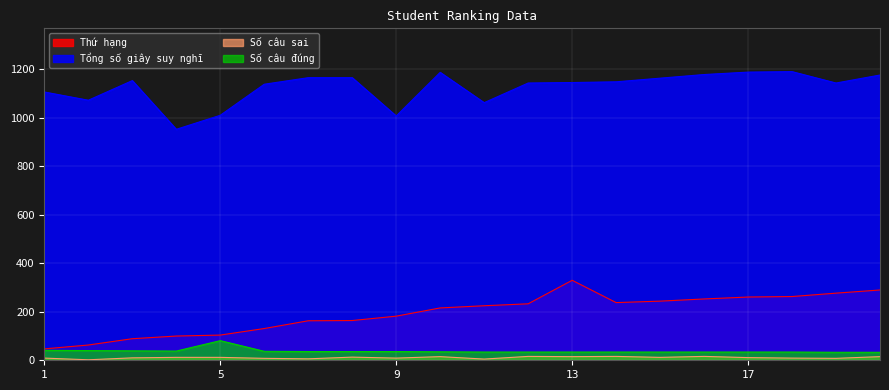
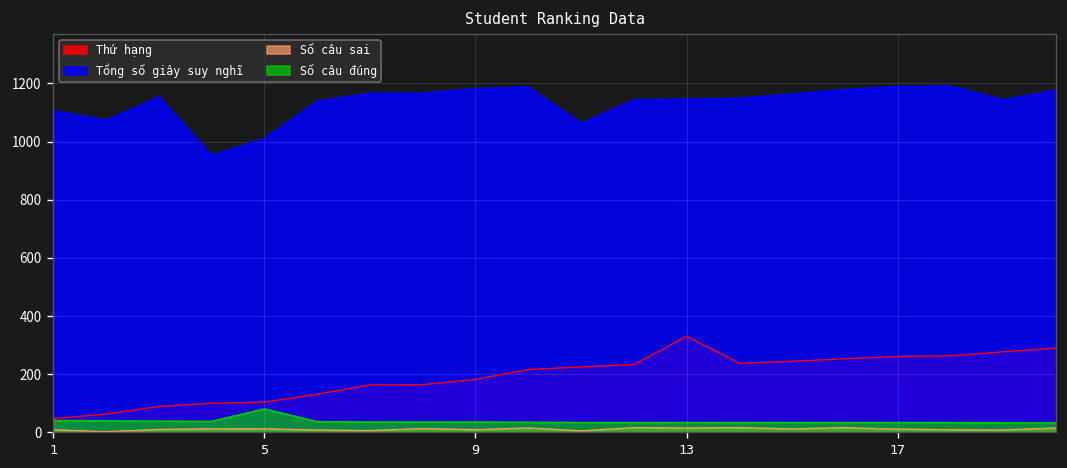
Tổng số giây suy nghĩ, 9: 1010 -> 1180
